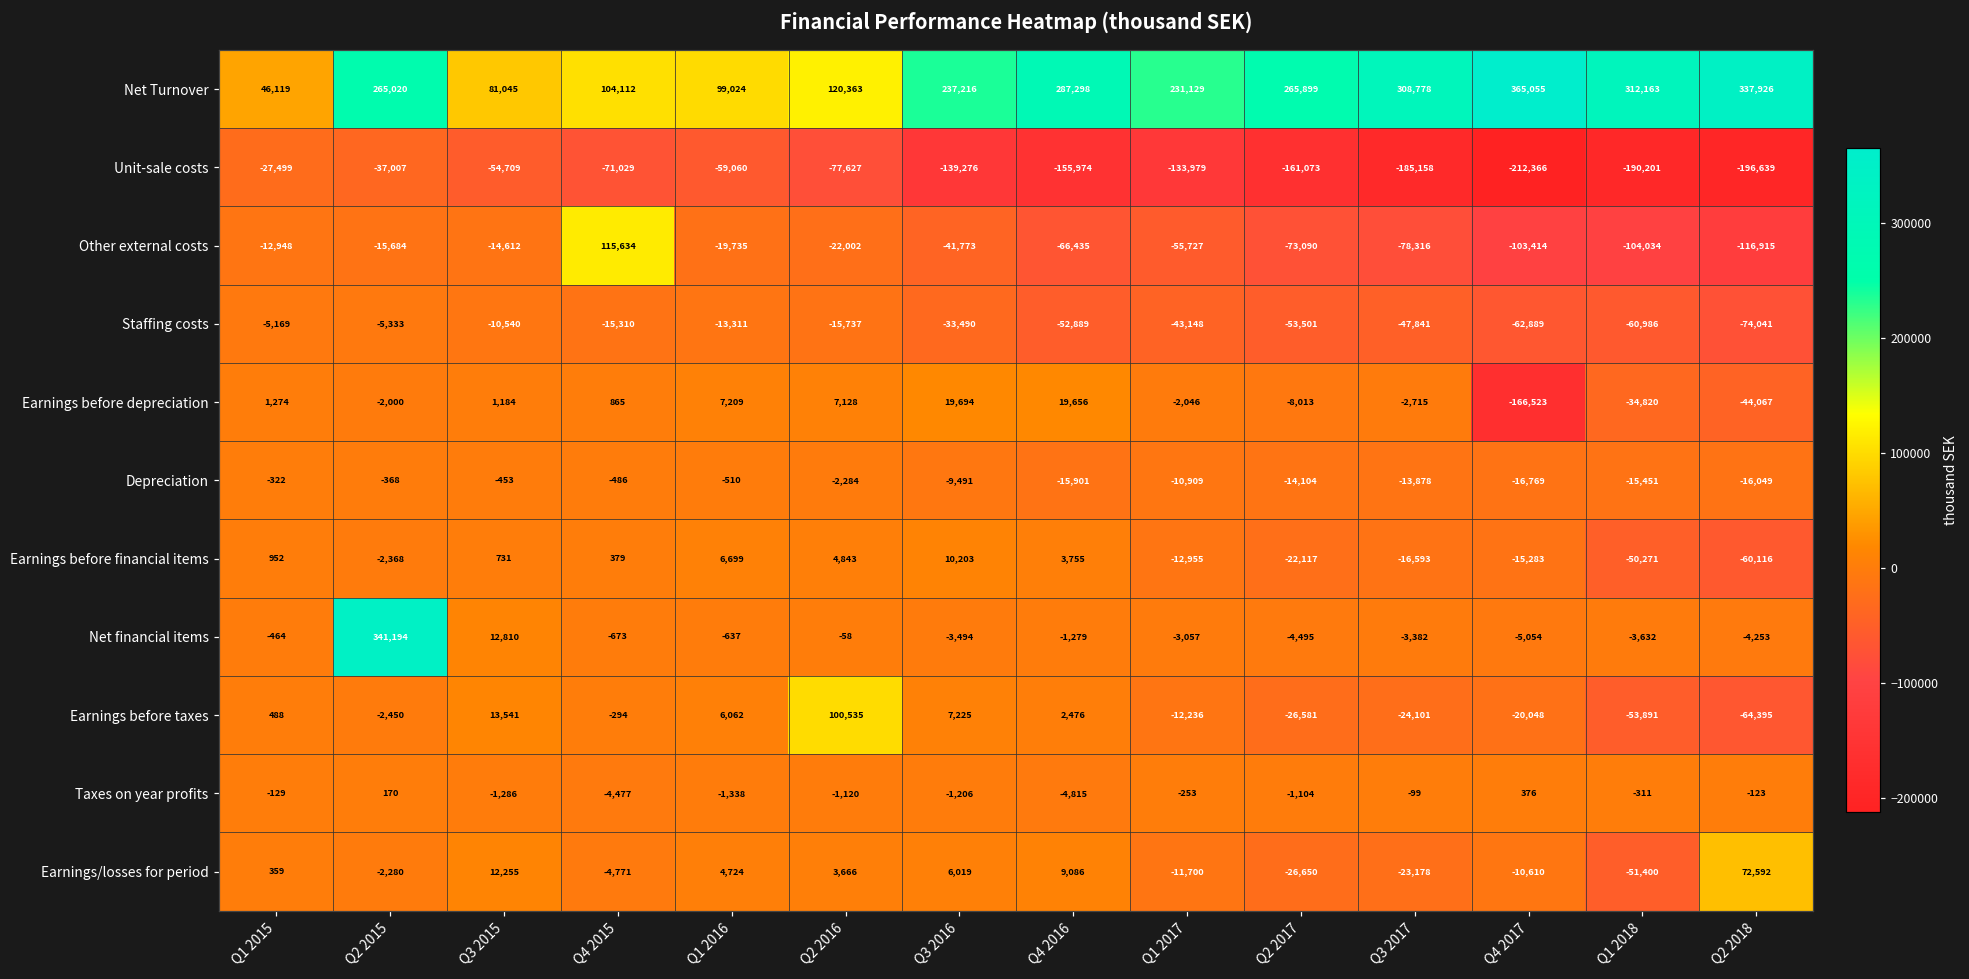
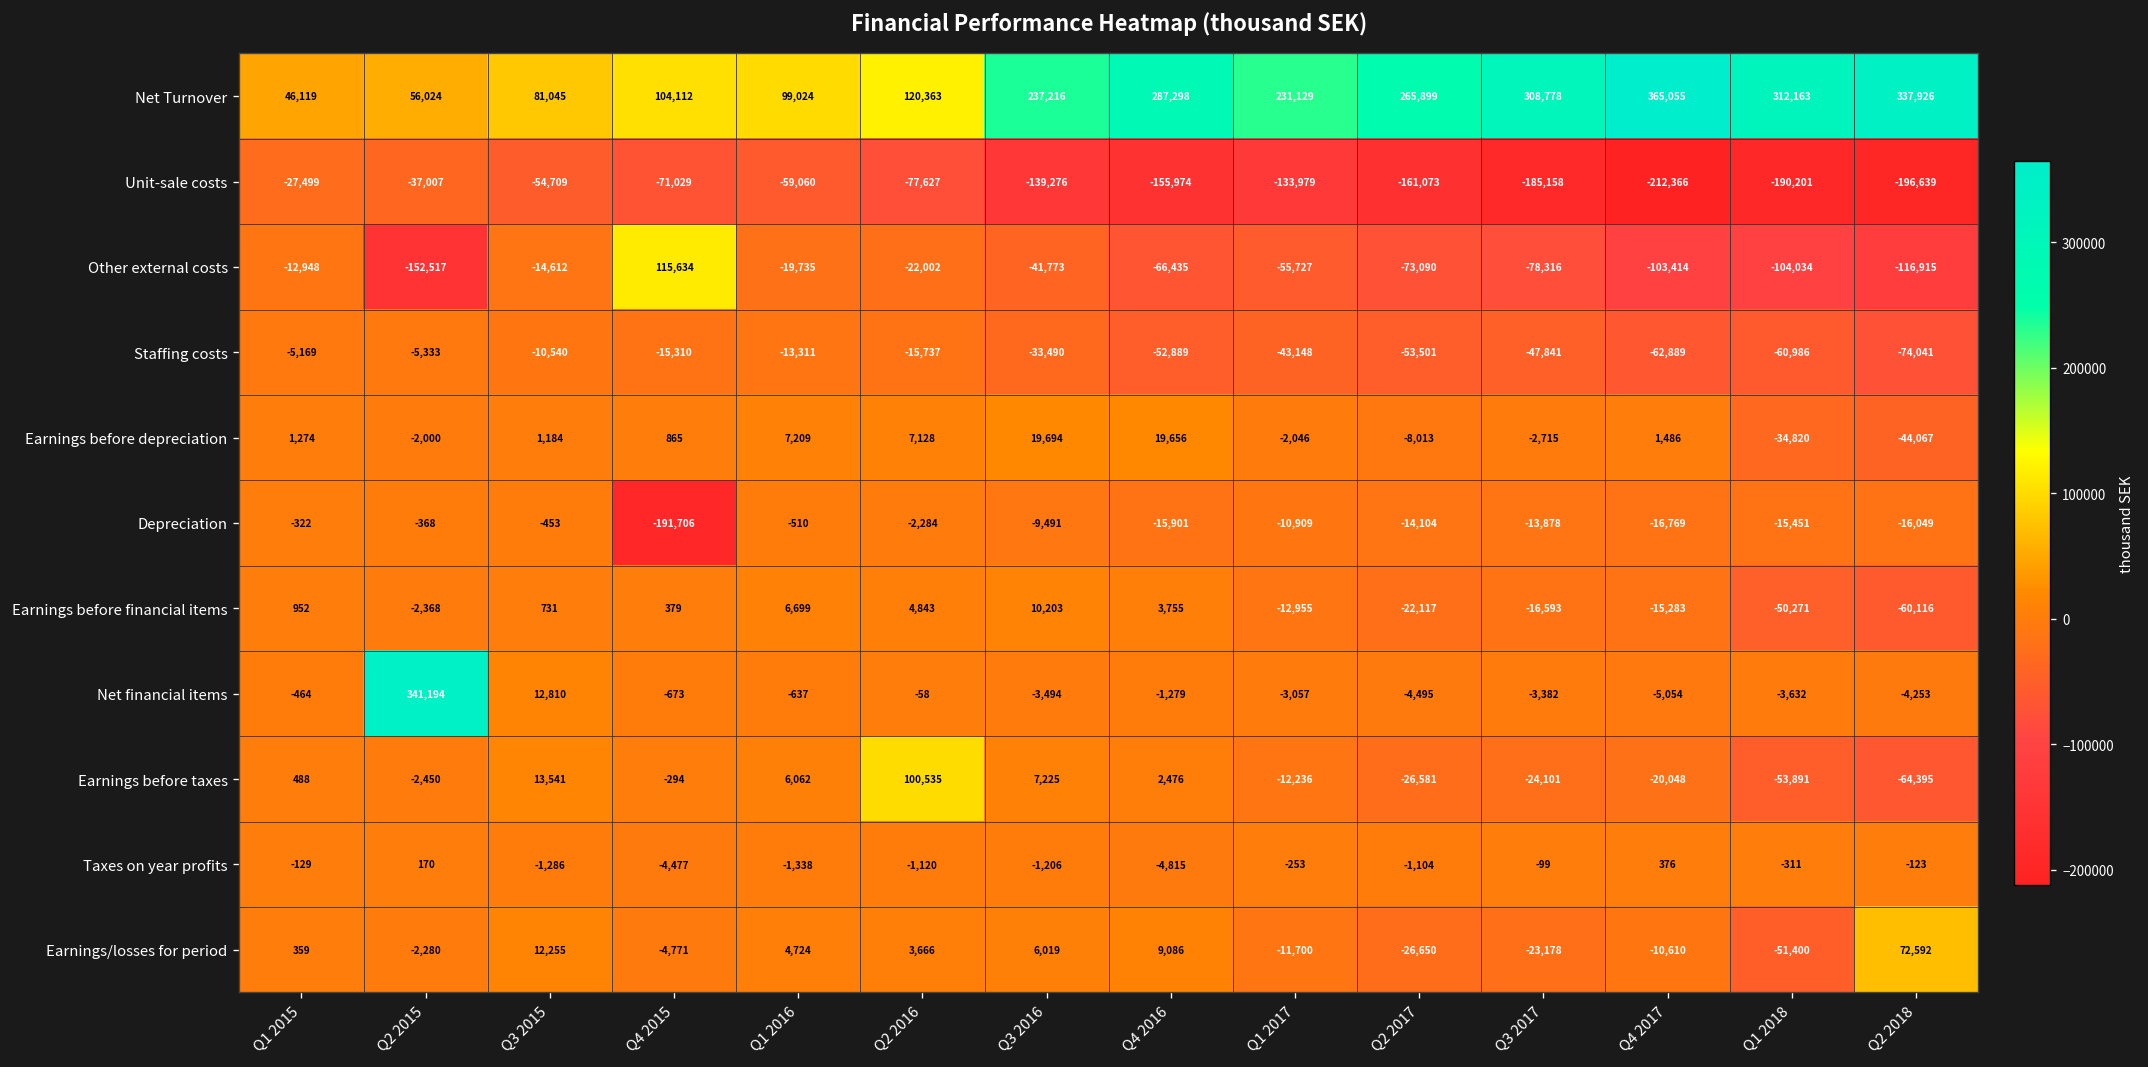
Net Turnover, Q2 2015: 265,020 -> 56,024
Other external costs, Q2 2015: -15,684 -> -152,517
Earnings before depreciation, Q4 2017: -166,523 -> 1,486
Depreciation, Q4 2015: -486 -> -191,706
